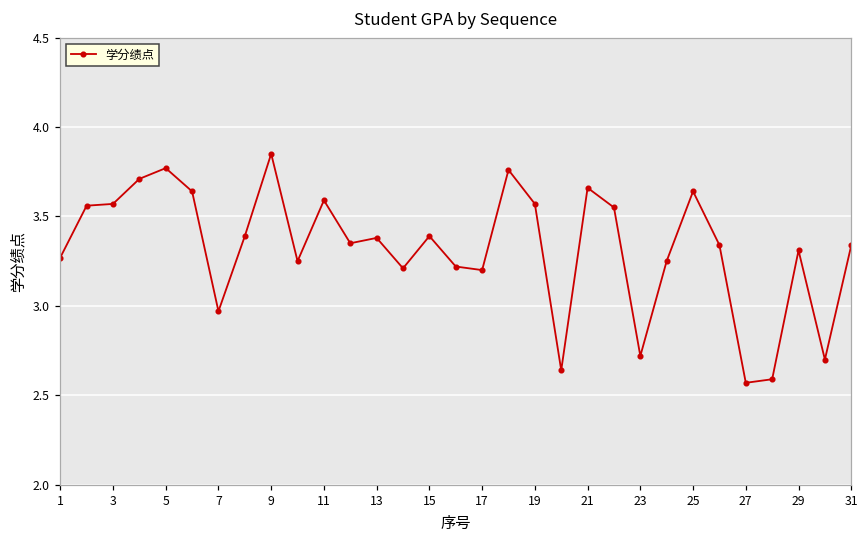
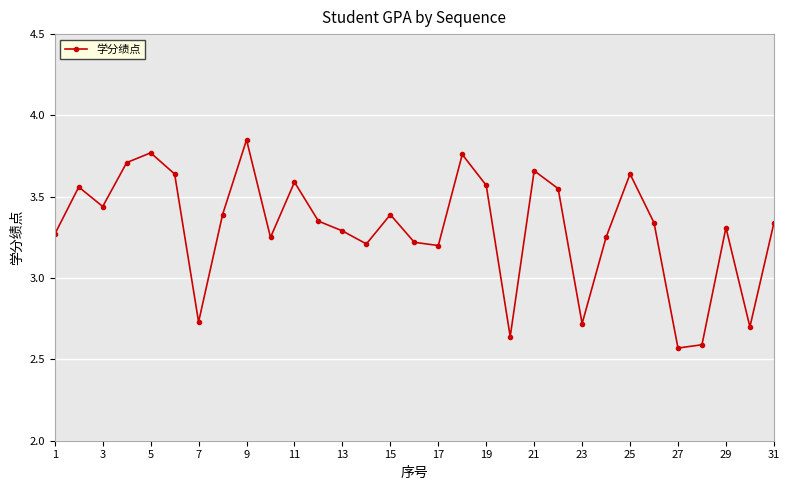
3: 3.57 -> 3.44
7: 2.97 -> 2.73
13: 3.38 -> 3.29
